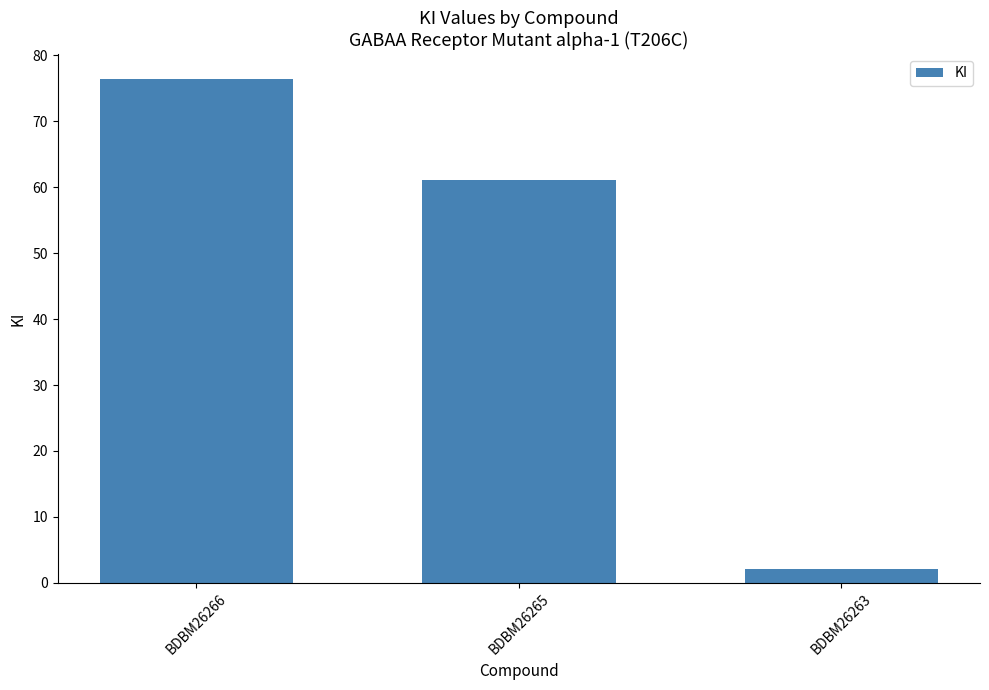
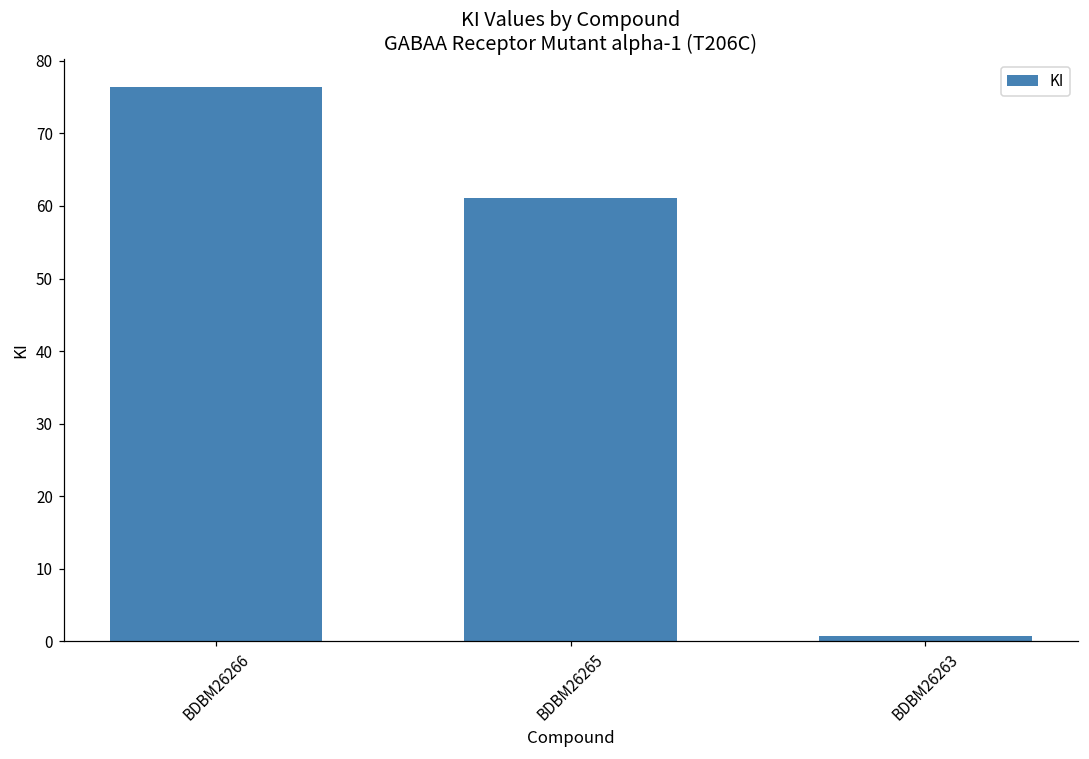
BDBM26263: 2 -> 1
